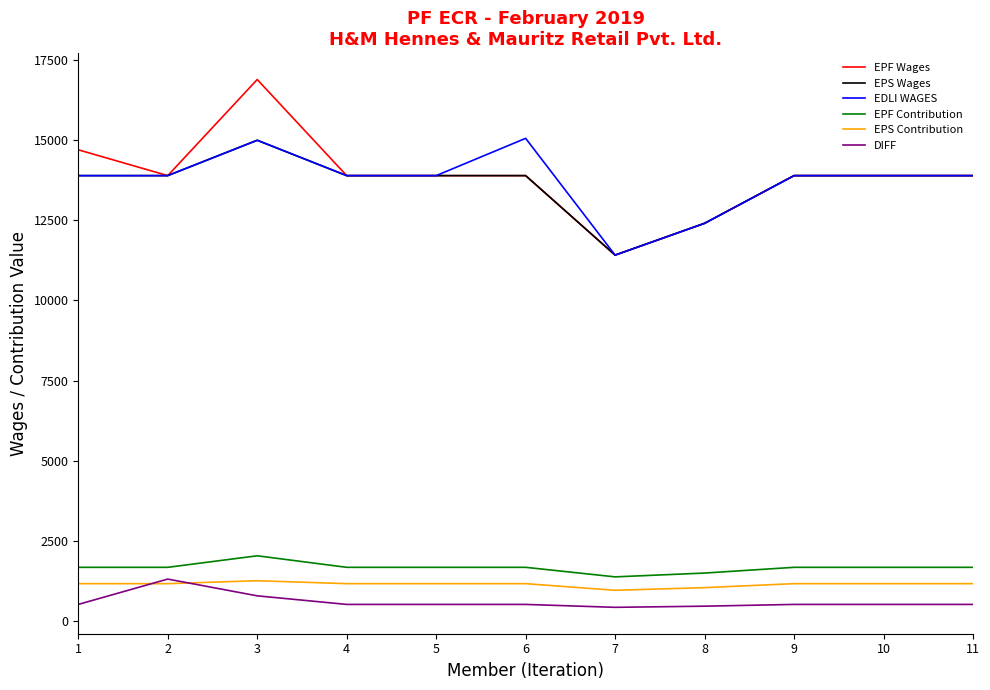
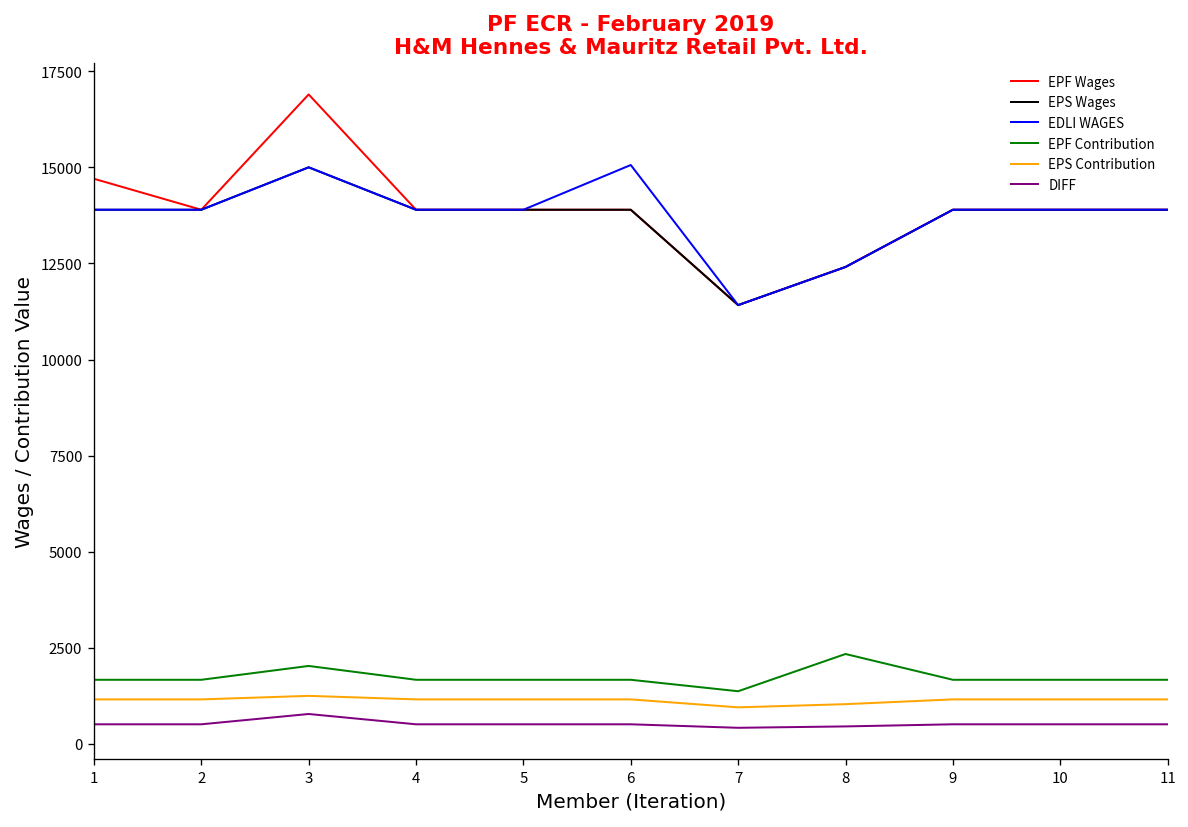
DIFF, 2: 1300 -> 500
EPF Contribution, 8: 1500 -> 2300
